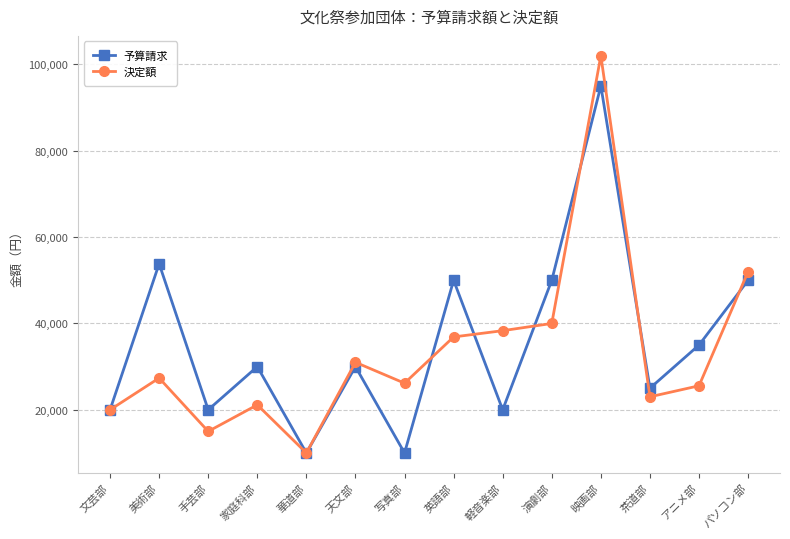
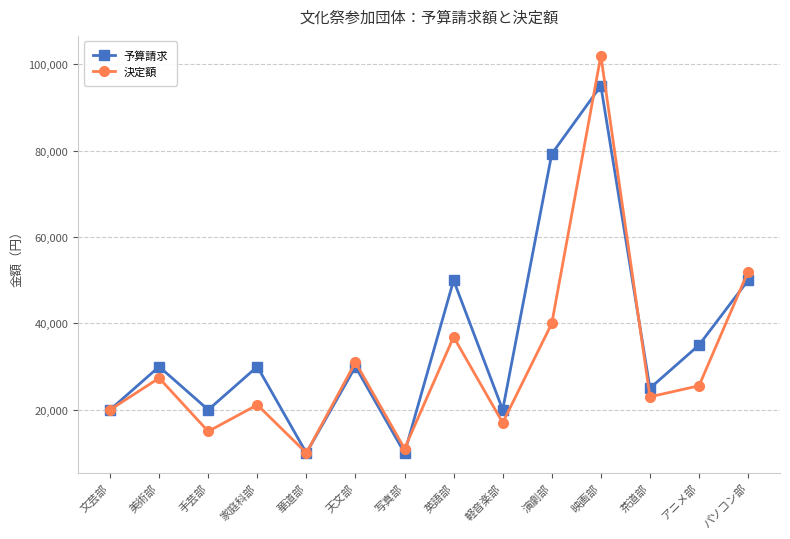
予算請求, 美術部: 54,000 -> 30,000
決定額, 写真部: 26,000 -> 11,000
決定額, 軽音楽部: 38,000 -> 17,000
予算請求, 演劇部: 50,000 -> 79,000
